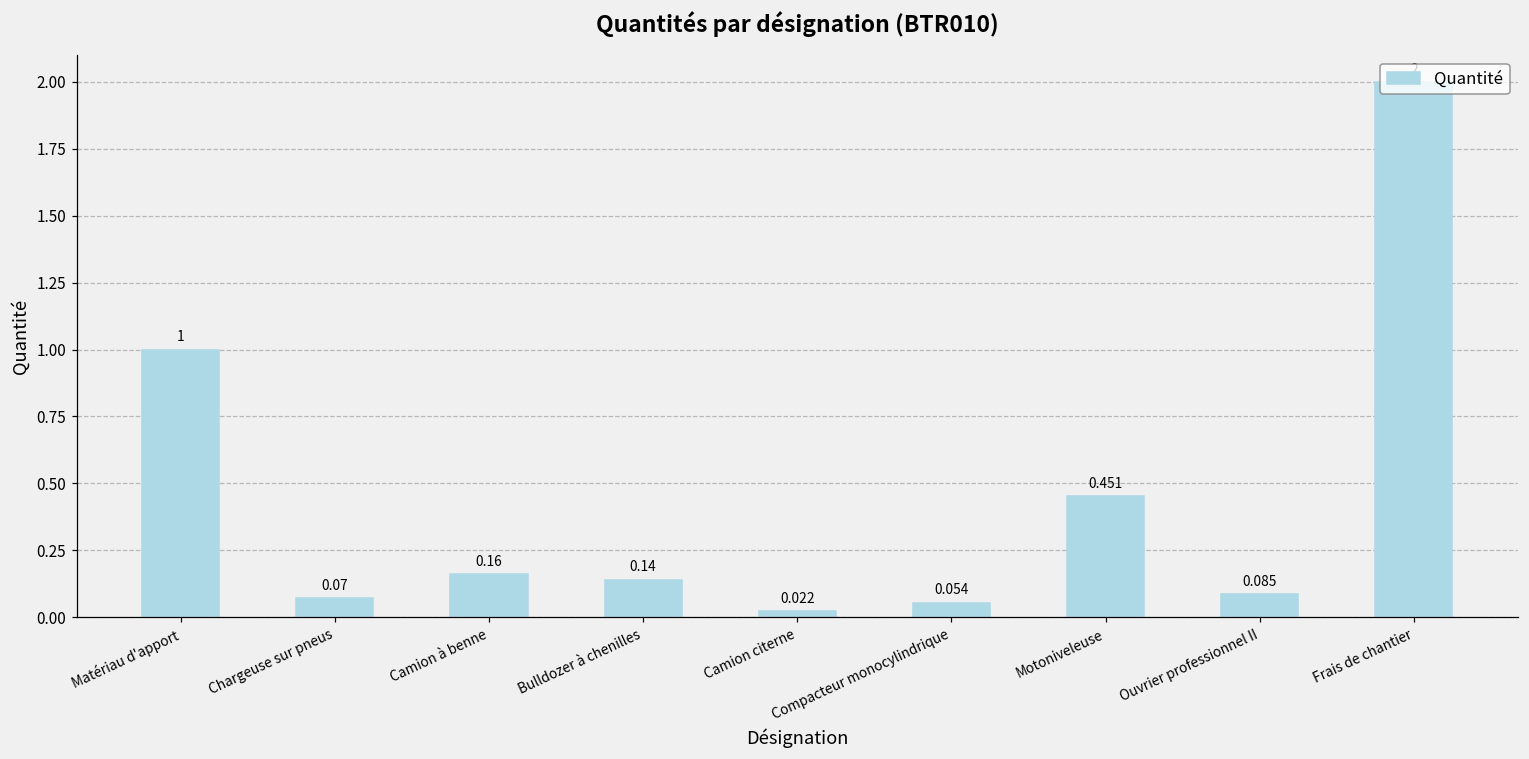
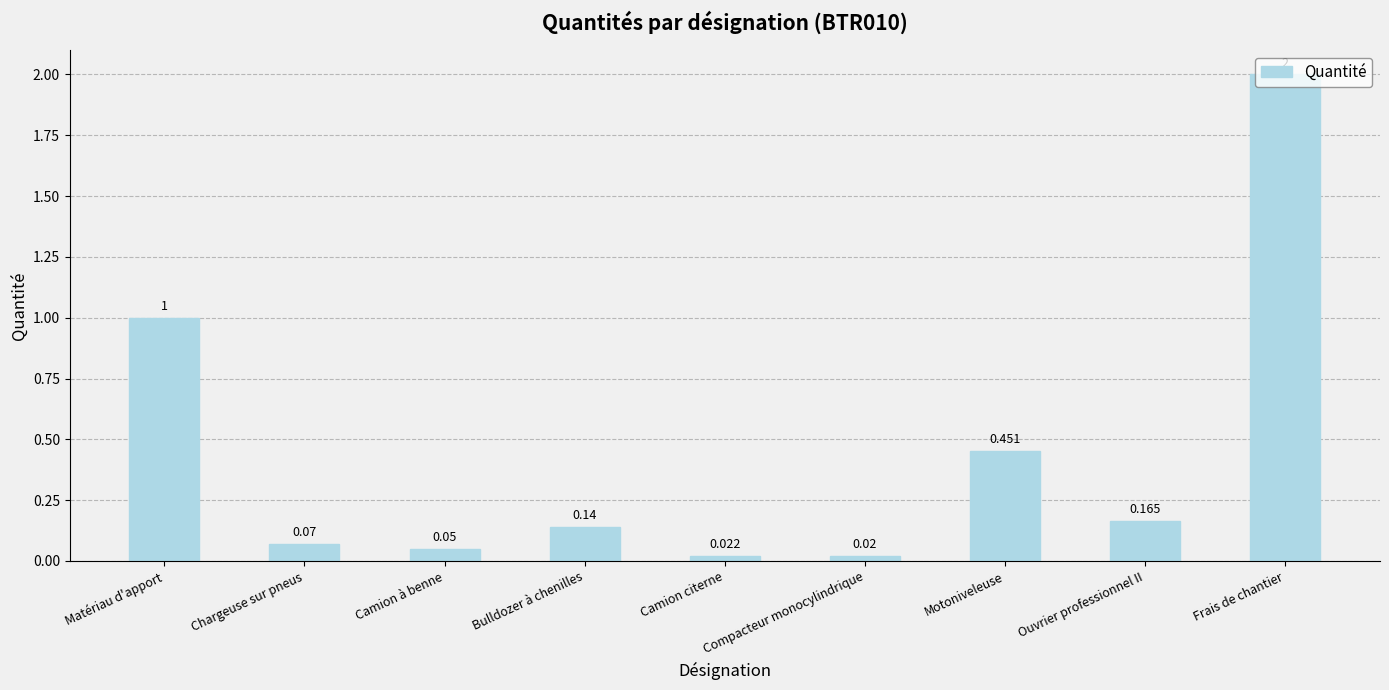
Camion à benne: 0.16 -> 0.05
Compacteur monocylindrique: 0.054 -> 0.02
Ouvrier professionnel II: 0.085 -> 0.165
